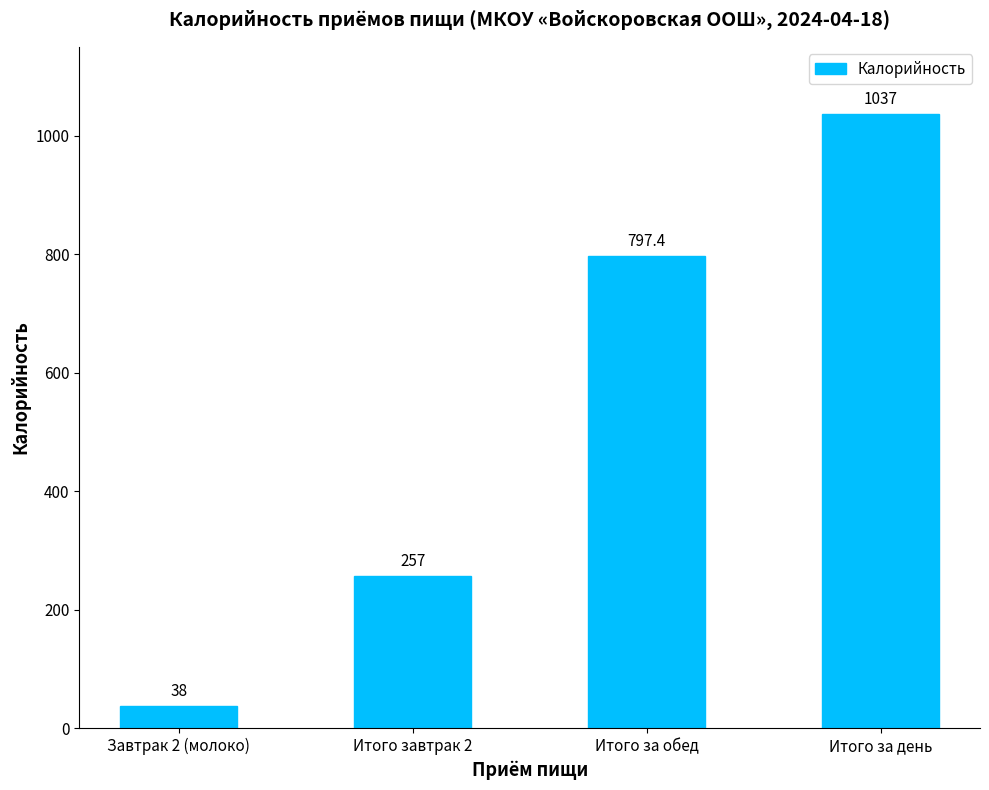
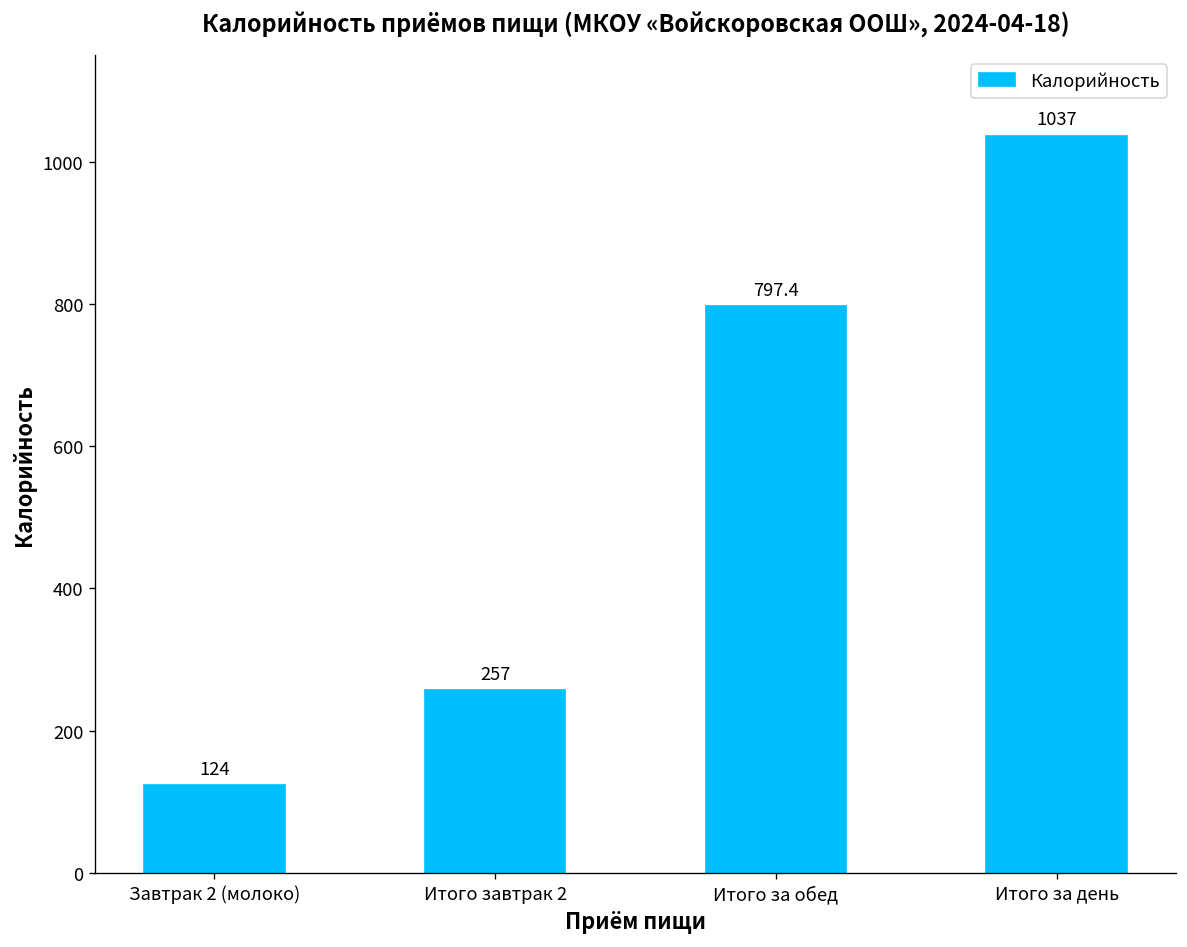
Завтрак 2 (молоко): 38 -> 124
